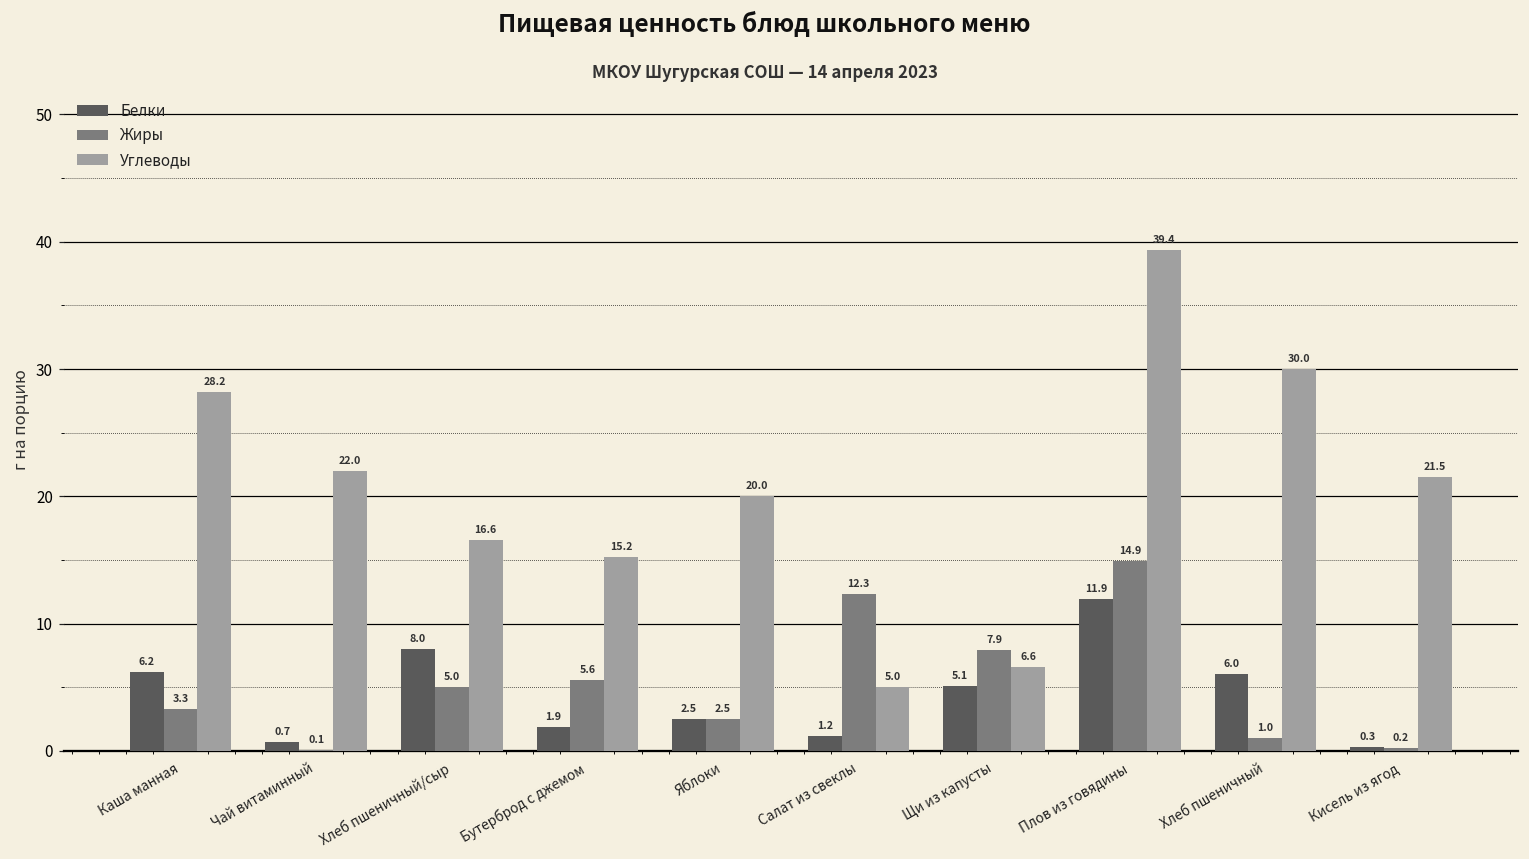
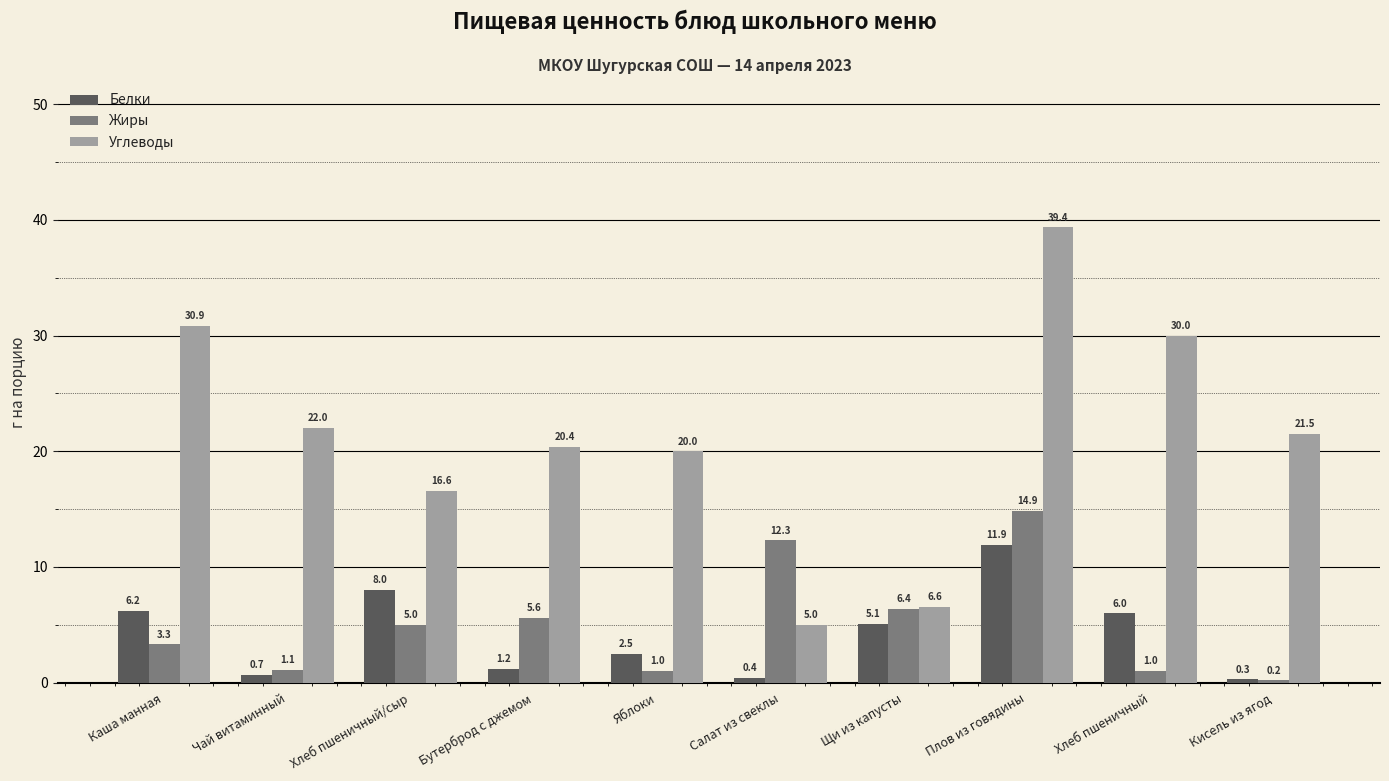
Углеводы, Каша манная: 28.2 -> 30.9
Жиры, Чай витаминный: 0.1 -> 1.1
Белки, Бутерброд с джемом: 1.9 -> 1.2
Углеводы, Бутерброд с джемом: 15.2 -> 20.4
Жиры, Яблоки: 2.5 -> 1.0
Белки, Салат из свеклы: 1.2 -> 0.4
Жиры, Щи из капусты: 7.9 -> 6.4
